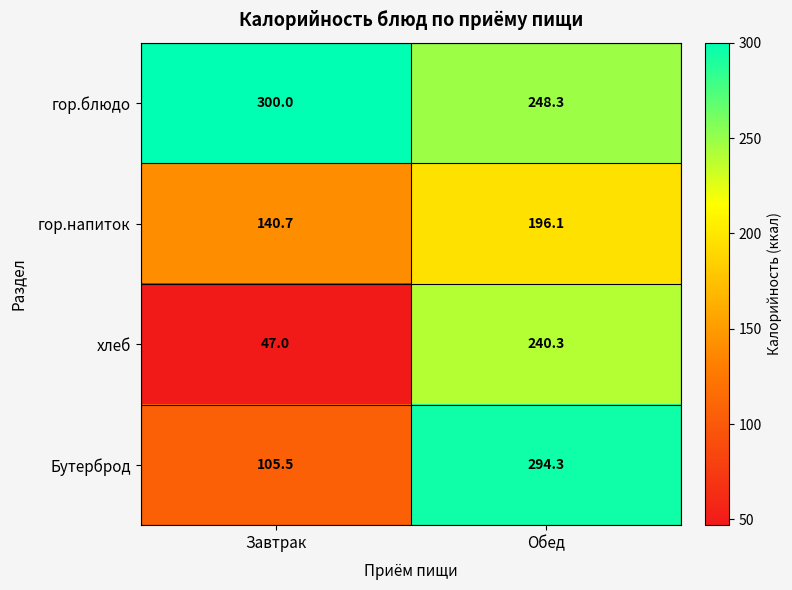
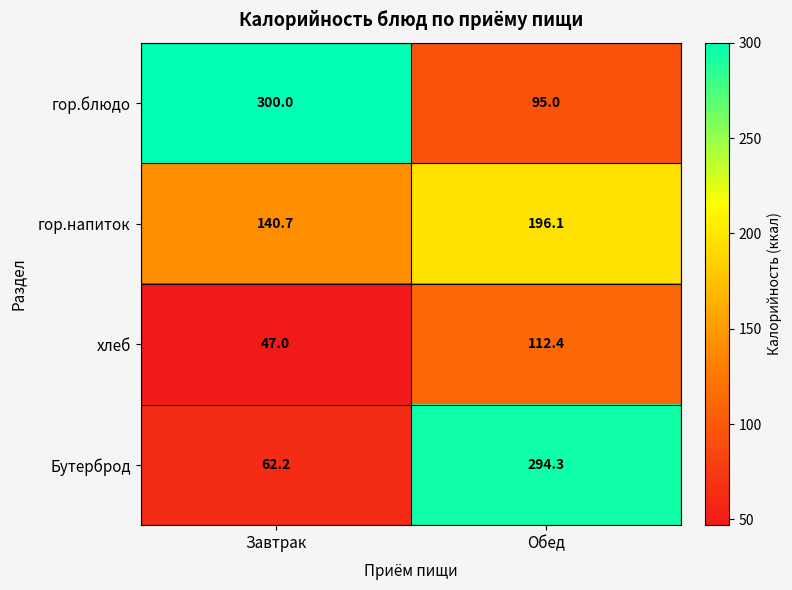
гор.блюдо, Обед: 248.3 -> 95.0
хлеб, Обед: 240.3 -> 112.4
Бутерброд, Завтрак: 105.5 -> 62.2
